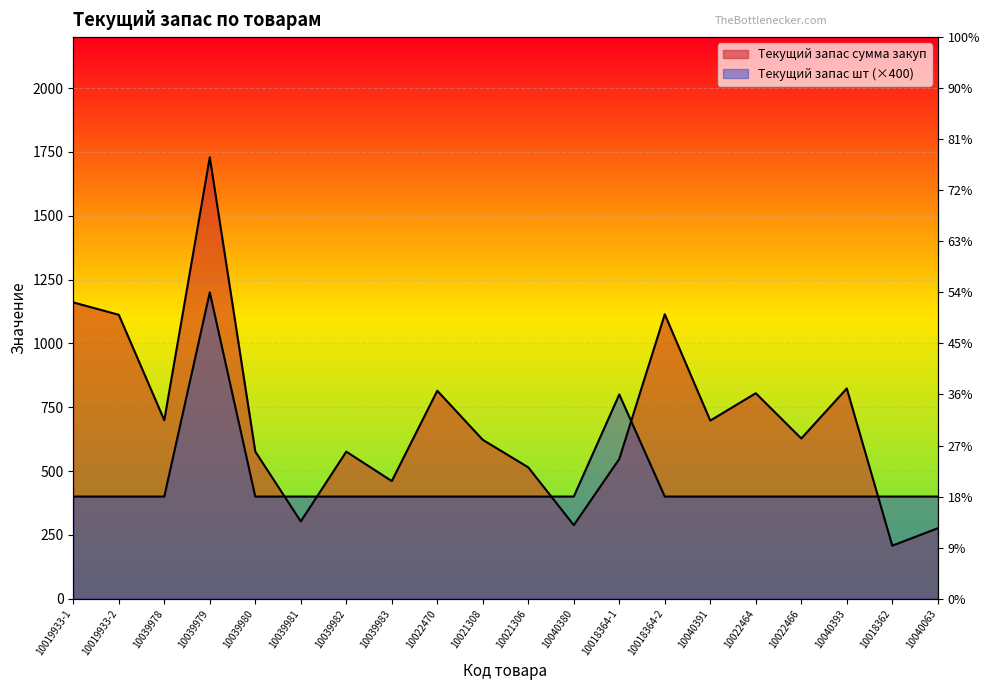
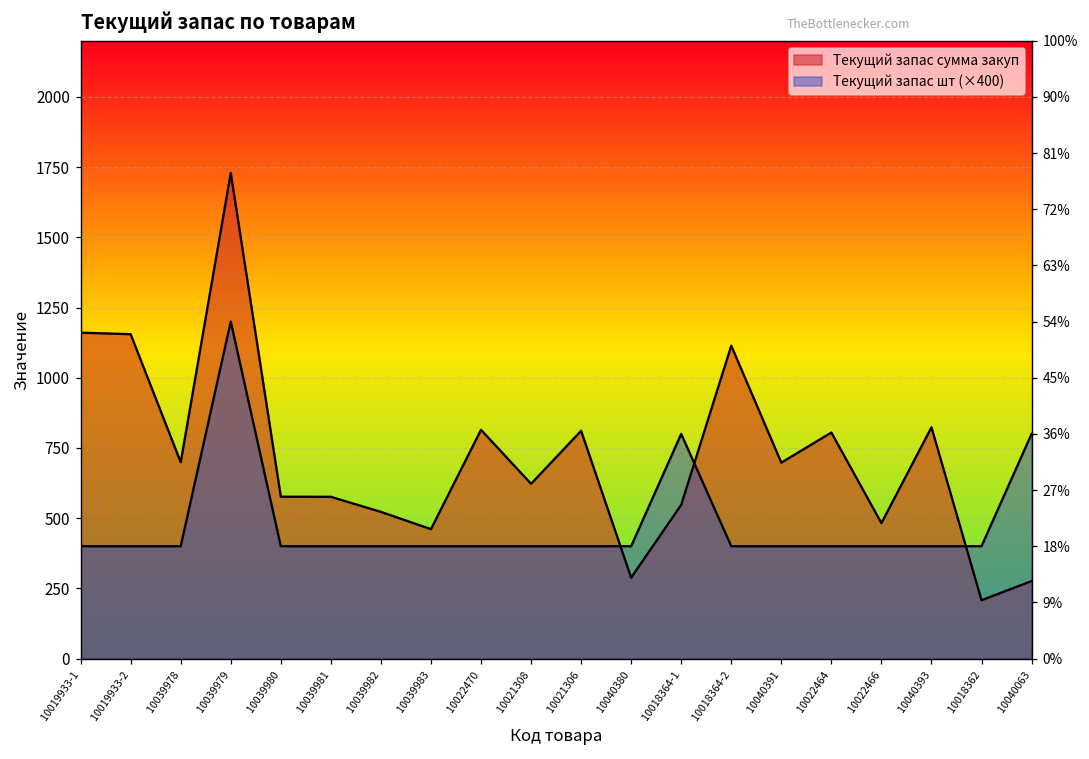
Текущий запас сумма закуп, 10019933-2: 1110 -> 1160
Текущий запас сумма закуп, 10039981: 300 -> 580
Текущий запас сумма закуп, 10039982: 580 -> 520
Текущий запас сумма закуп, 10021306: 510 -> 810
Текущий запас сумма закуп, 10022466: 630 -> 480
Текущий запас шт (×400), 10040063: 400 -> 800
